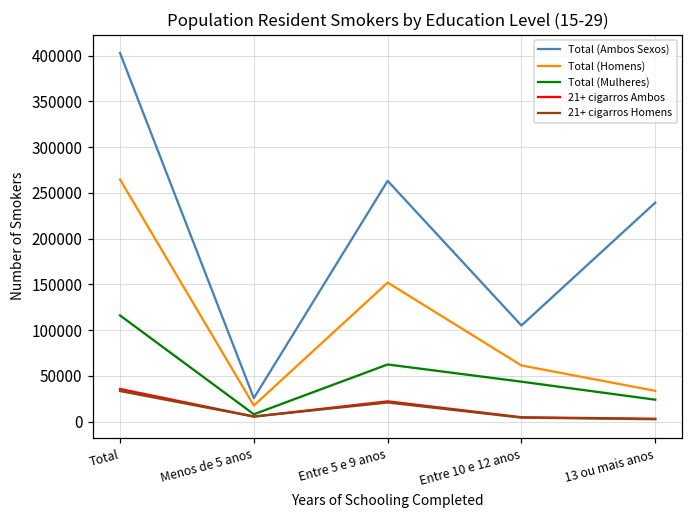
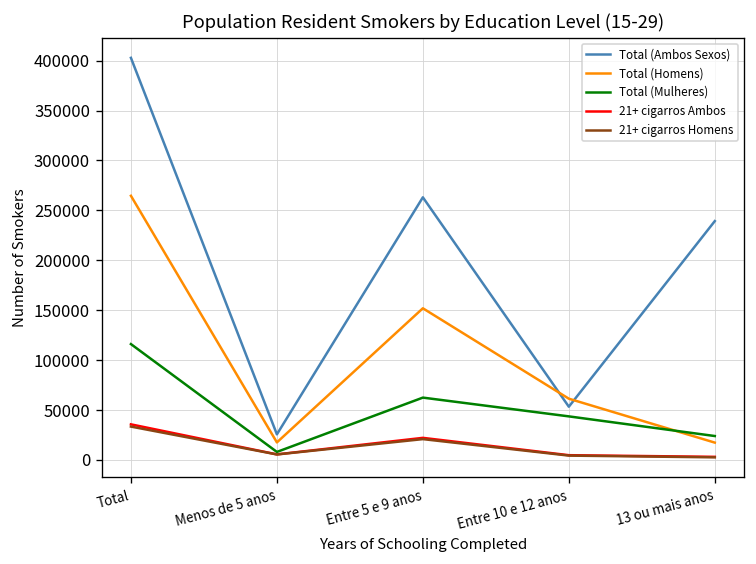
Total (Ambos Sexos), Entre 10 e 12 anos: 110000 -> 50000
Total (Homens), 13 ou mais anos: 30000 -> 20000
